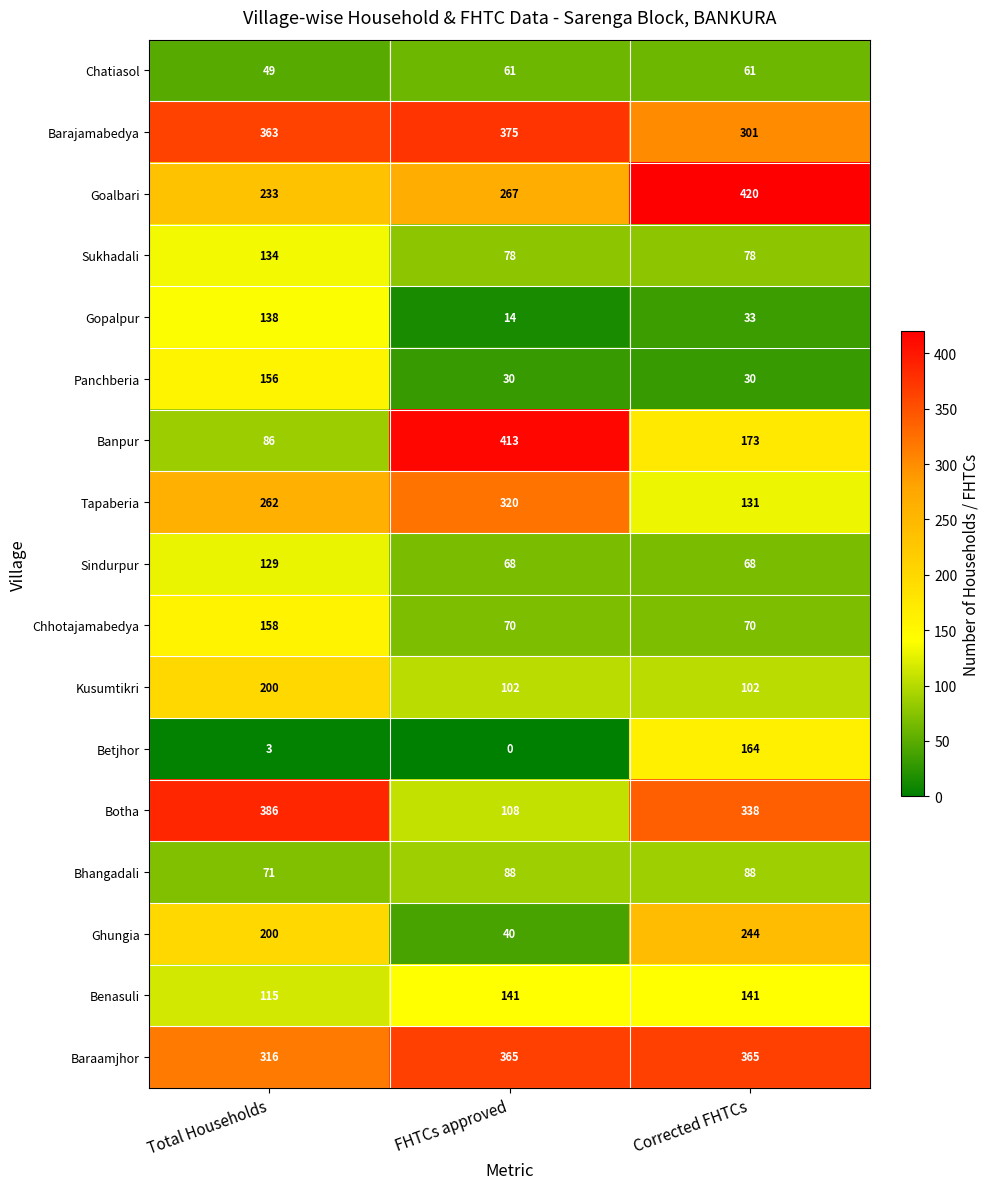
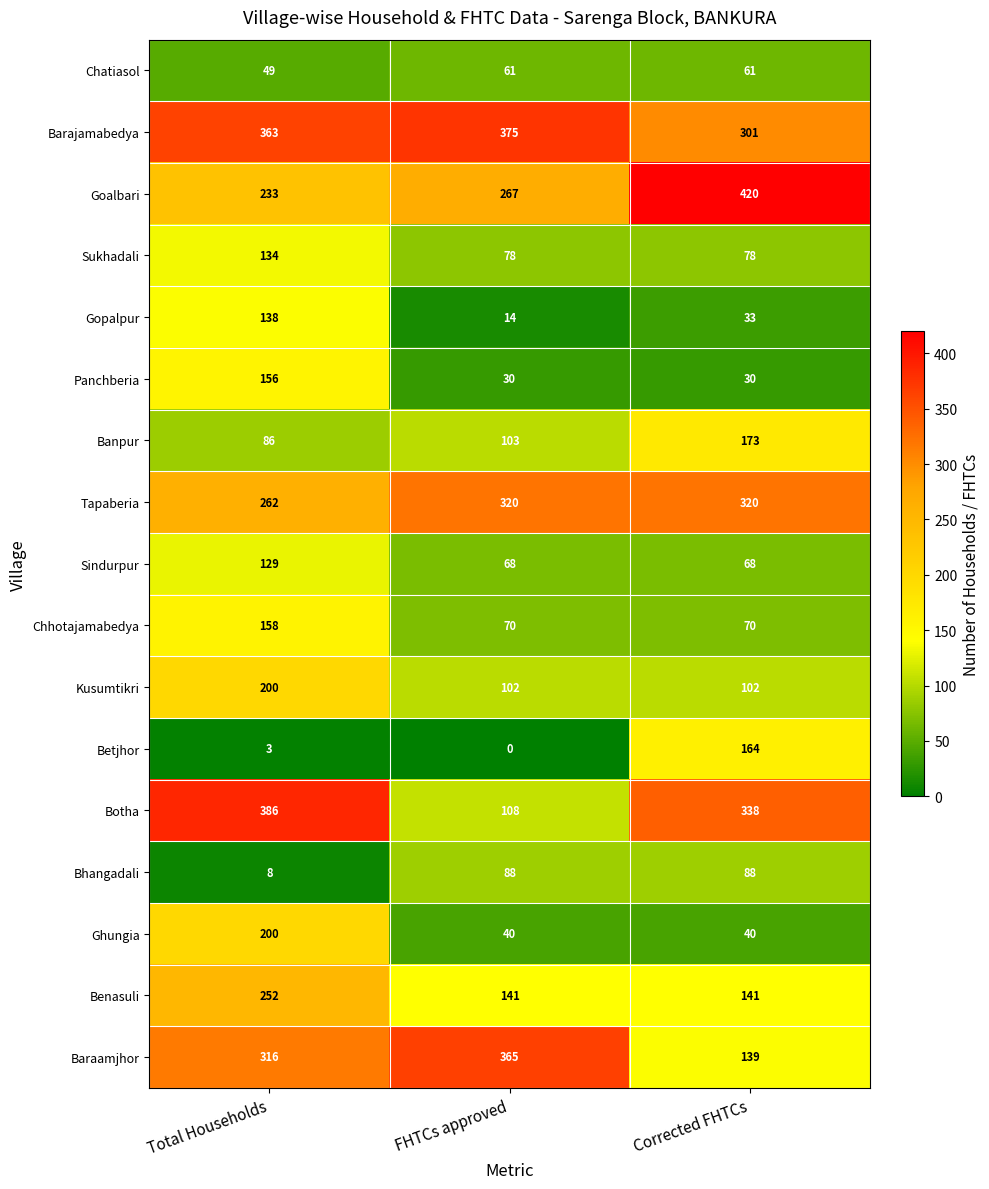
Banpur, FHTCs approved: 413 -> 103
Tapaberia, Corrected FHTCs: 131 -> 320
Bhangadali, Total Households: 71 -> 8
Ghungia, Corrected FHTCs: 244 -> 40
Benasuli, Total Households: 115 -> 252
Baraamjhor, Corrected FHTCs: 365 -> 139
